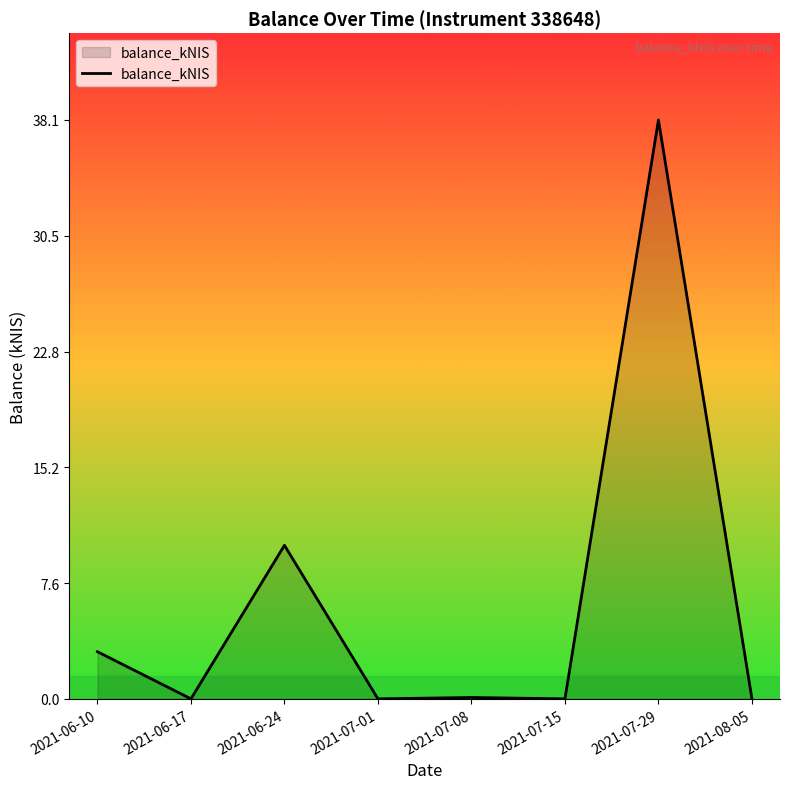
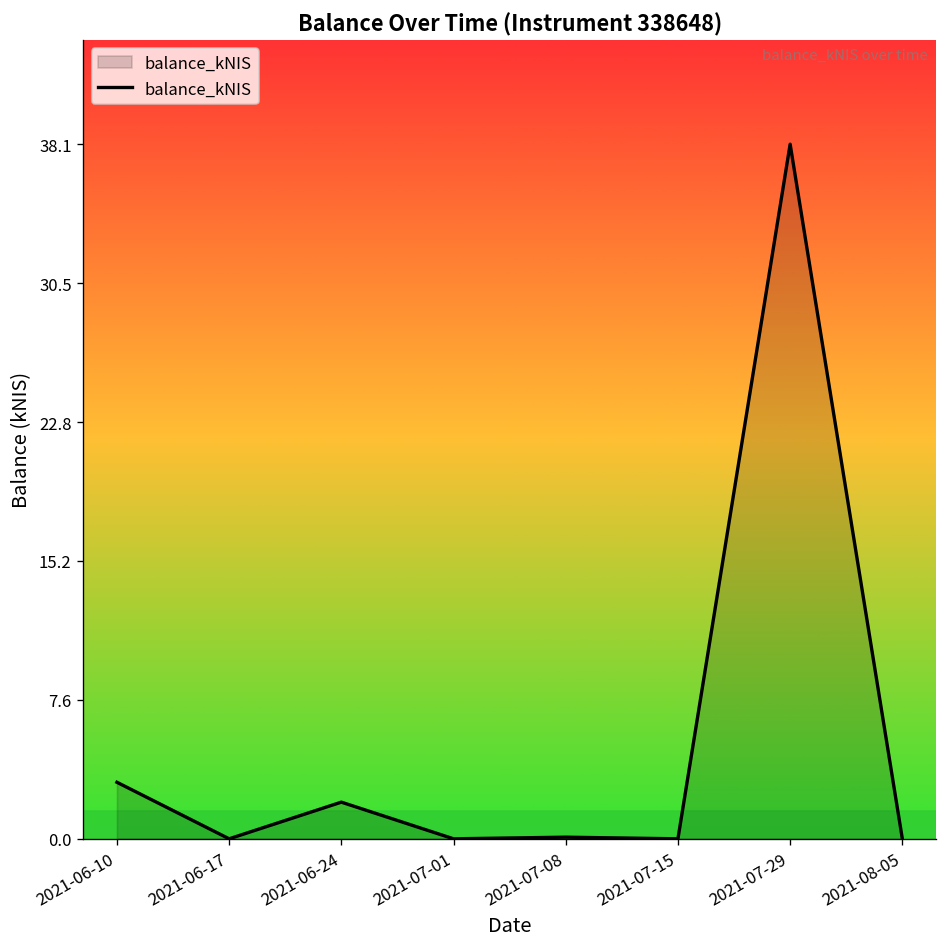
2021-06-24: 10.1 -> 2.0
